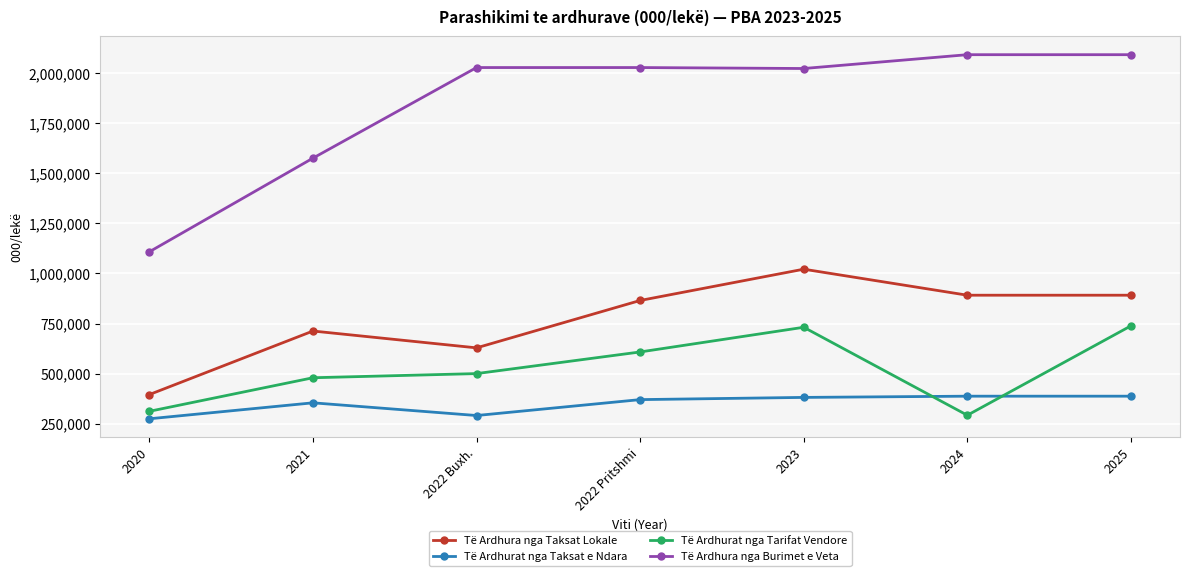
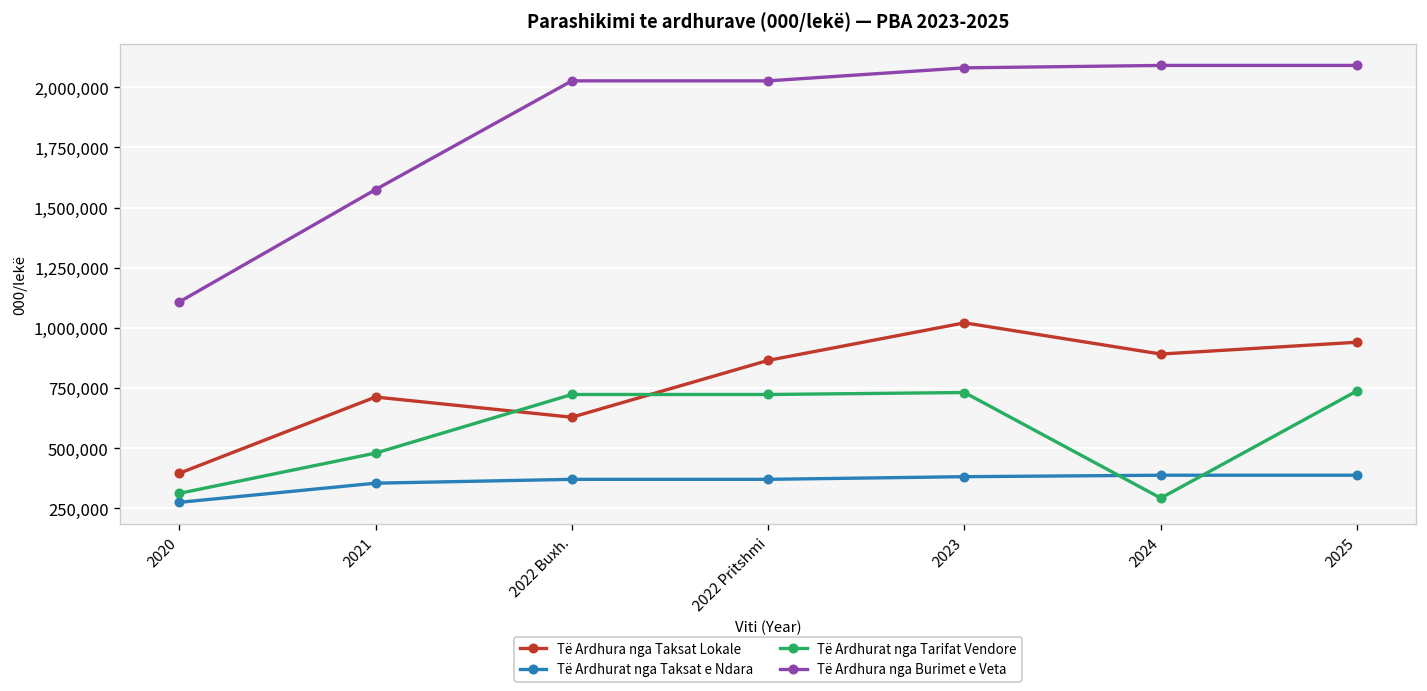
Të Ardhurat nga Taksat e Ndara, 2022 Buxh.: 290,000 -> 370,000
Të Ardhurat nga Tarifat Vendore, 2022 Buxh.: 500,000 -> 720,000
Të Ardhurat nga Tarifat Vendore, 2022 Pritshmi: 610,000 -> 720,000
Të Ardhura nga Burimet e Veta, 2023: 2,020,000 -> 2,080,000
Të Ardhura nga Taksat Lokale, 2025: 890,000 -> 940,000
